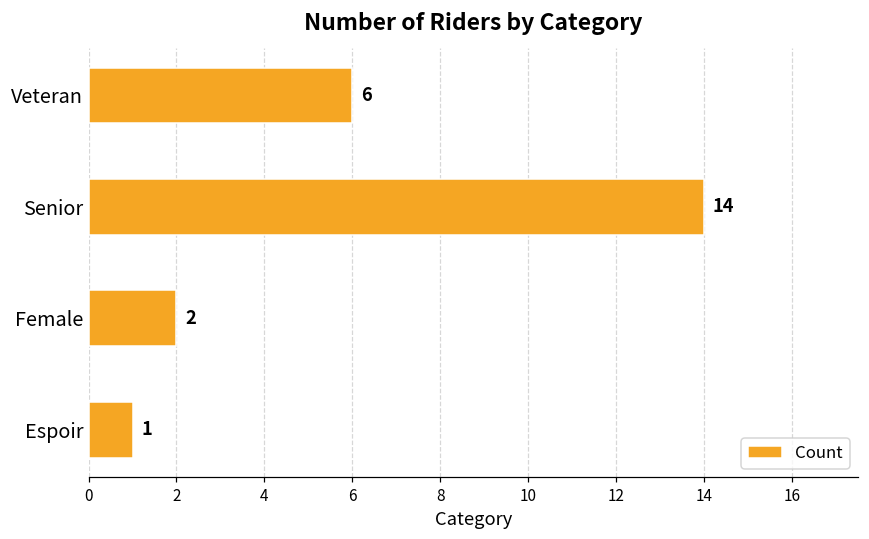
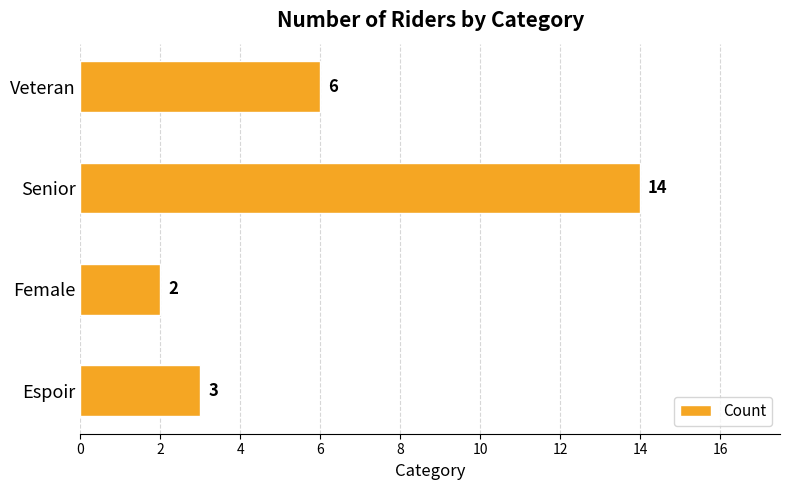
Espoir: 1 -> 3
